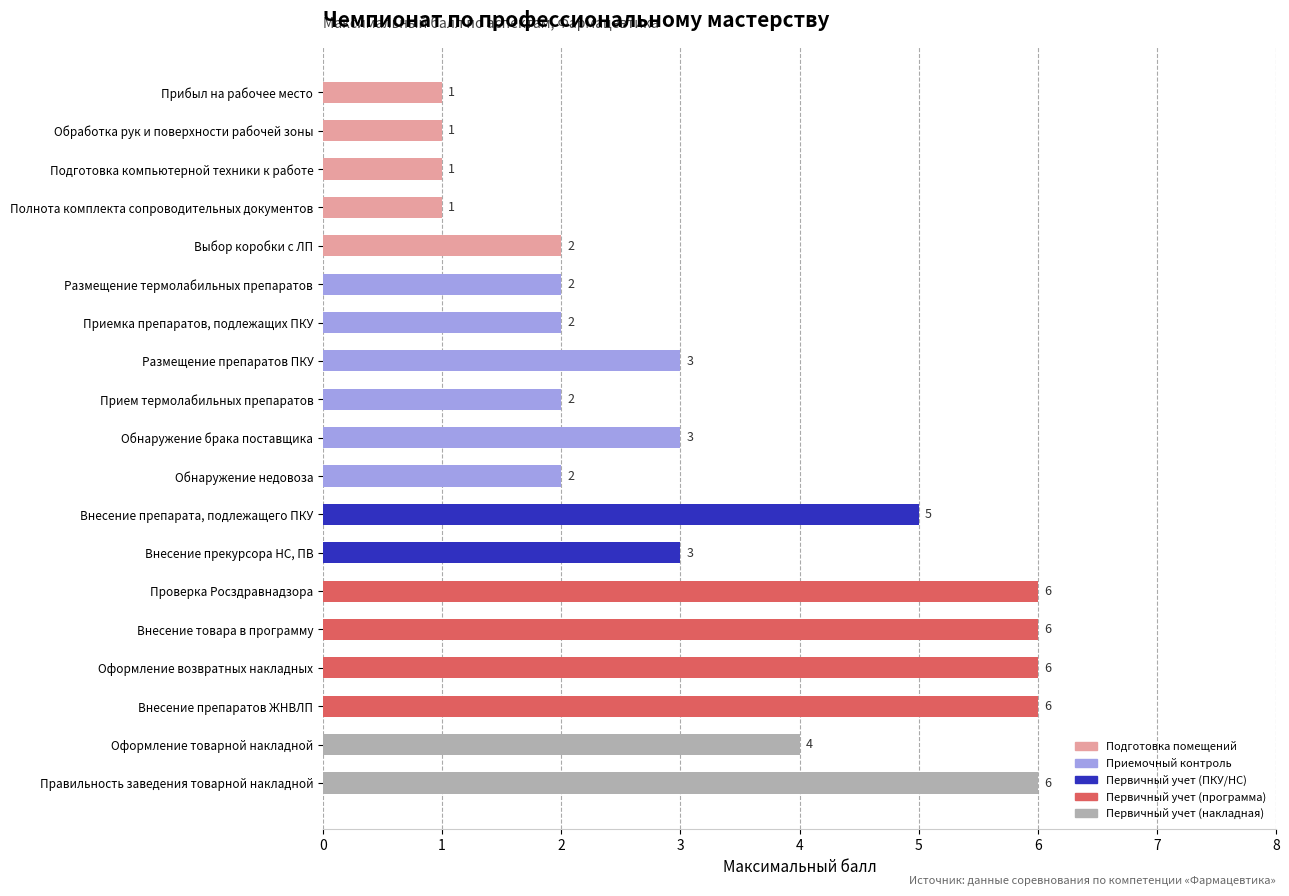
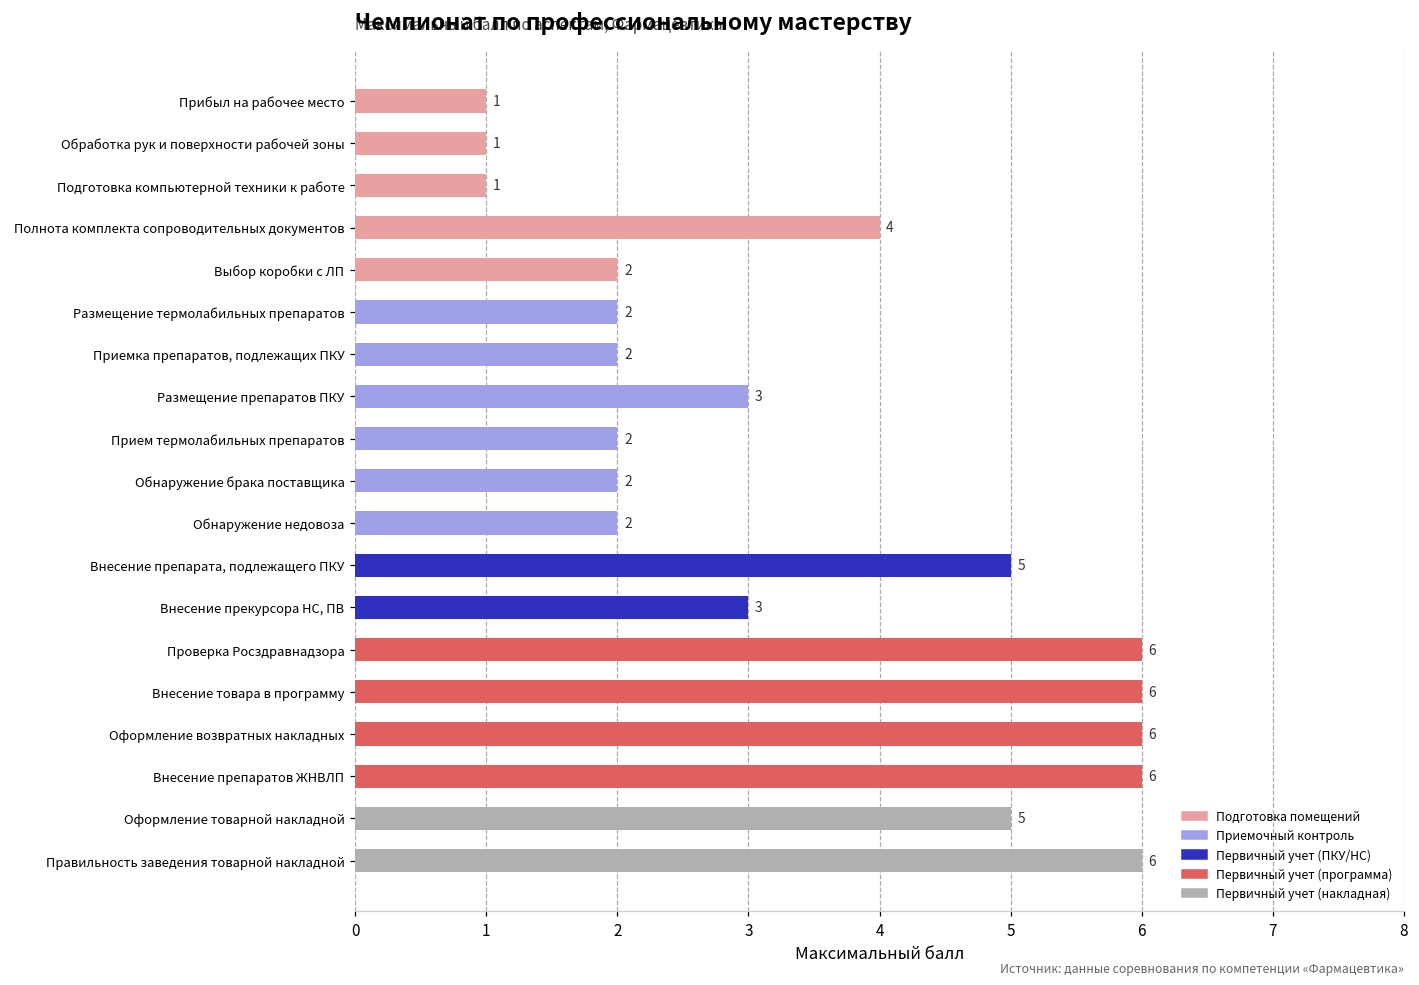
Полнота комплекта сопроводительных документов: 1 -> 4
Обнаружение брака поставщика: 3 -> 2
Оформление товарной накладной: 4 -> 5
